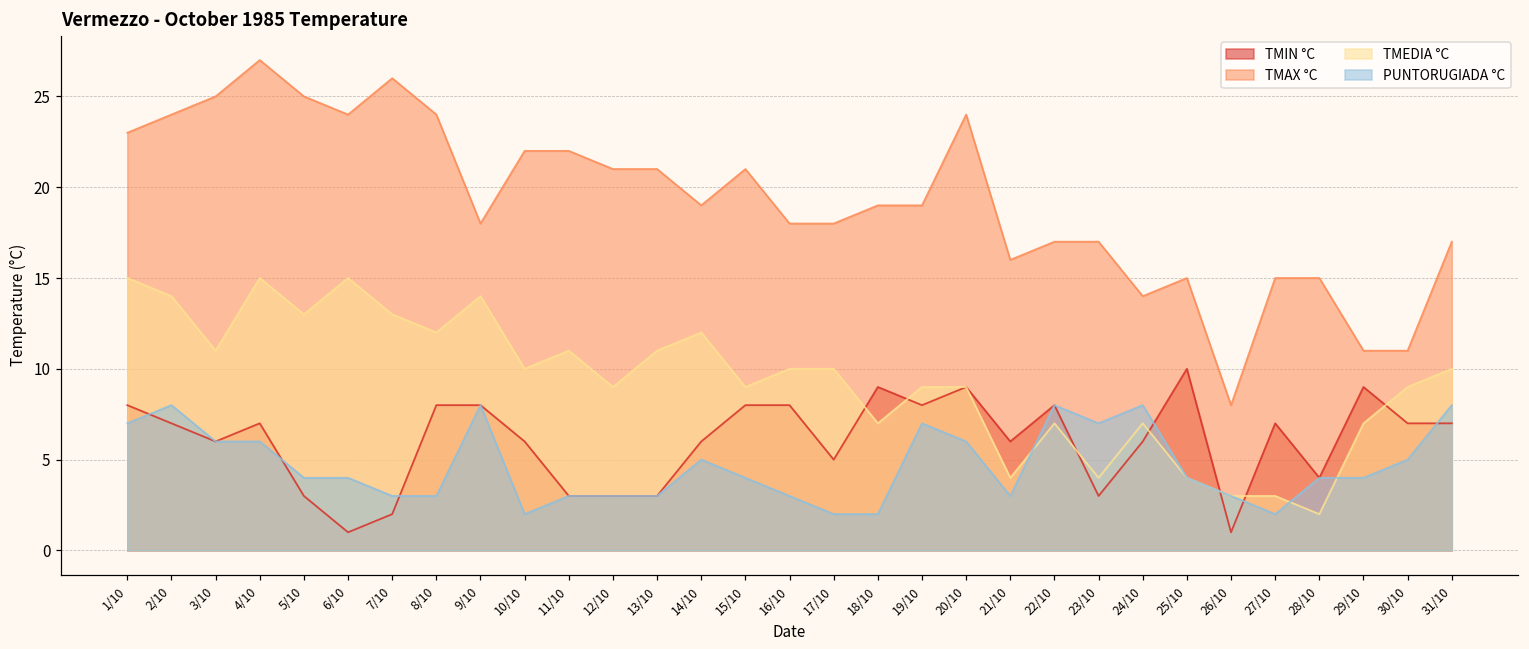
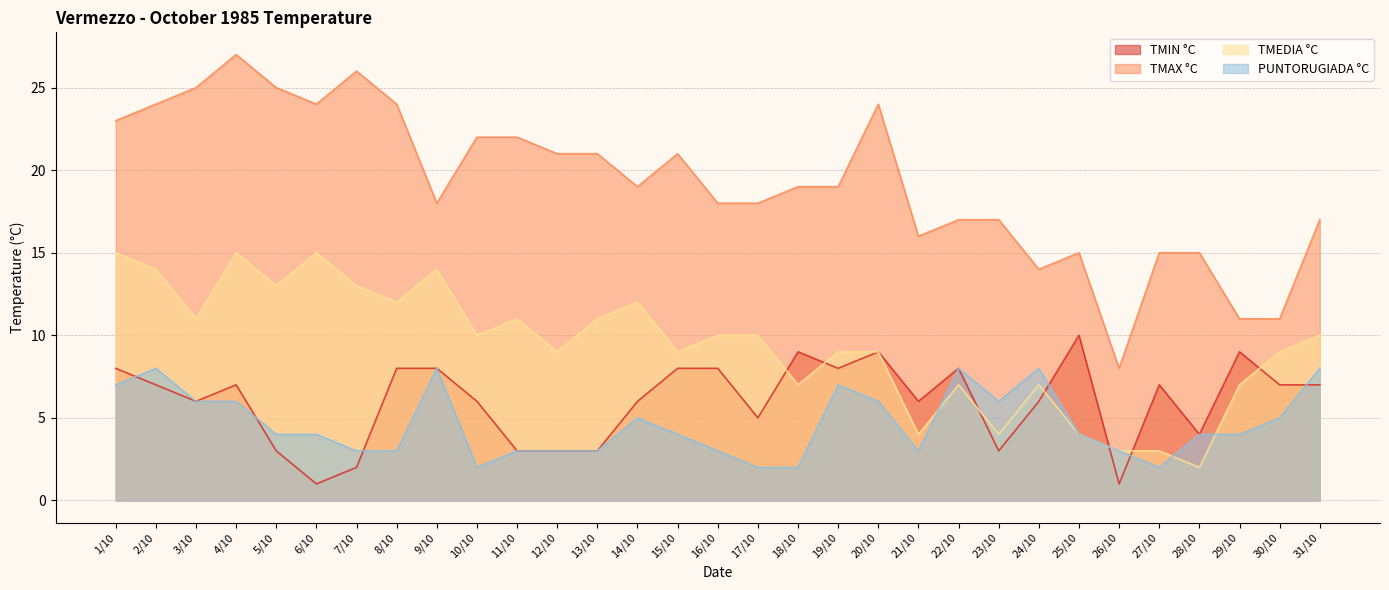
PUNTORUGIADA °C, 23/10: 7 -> 6
